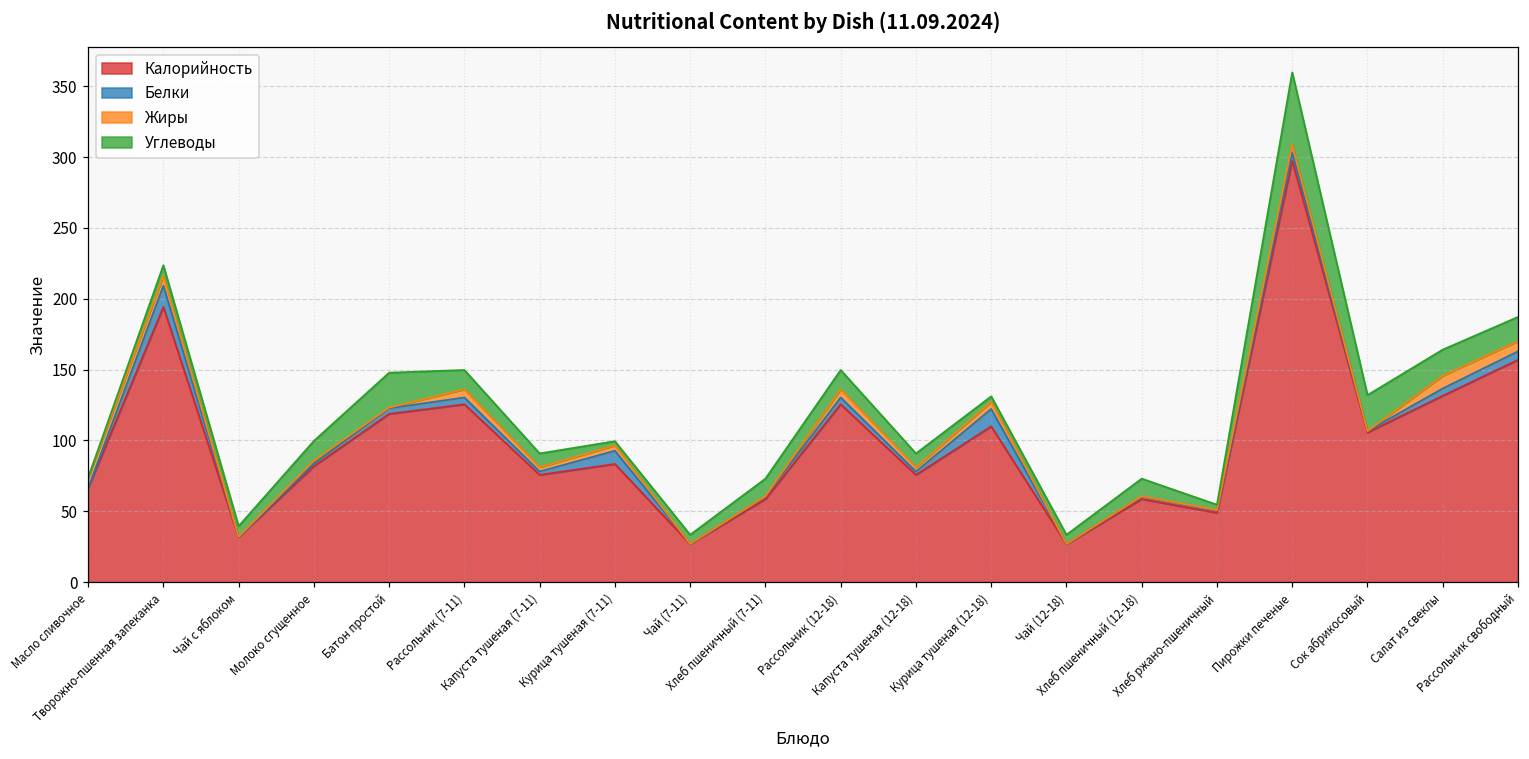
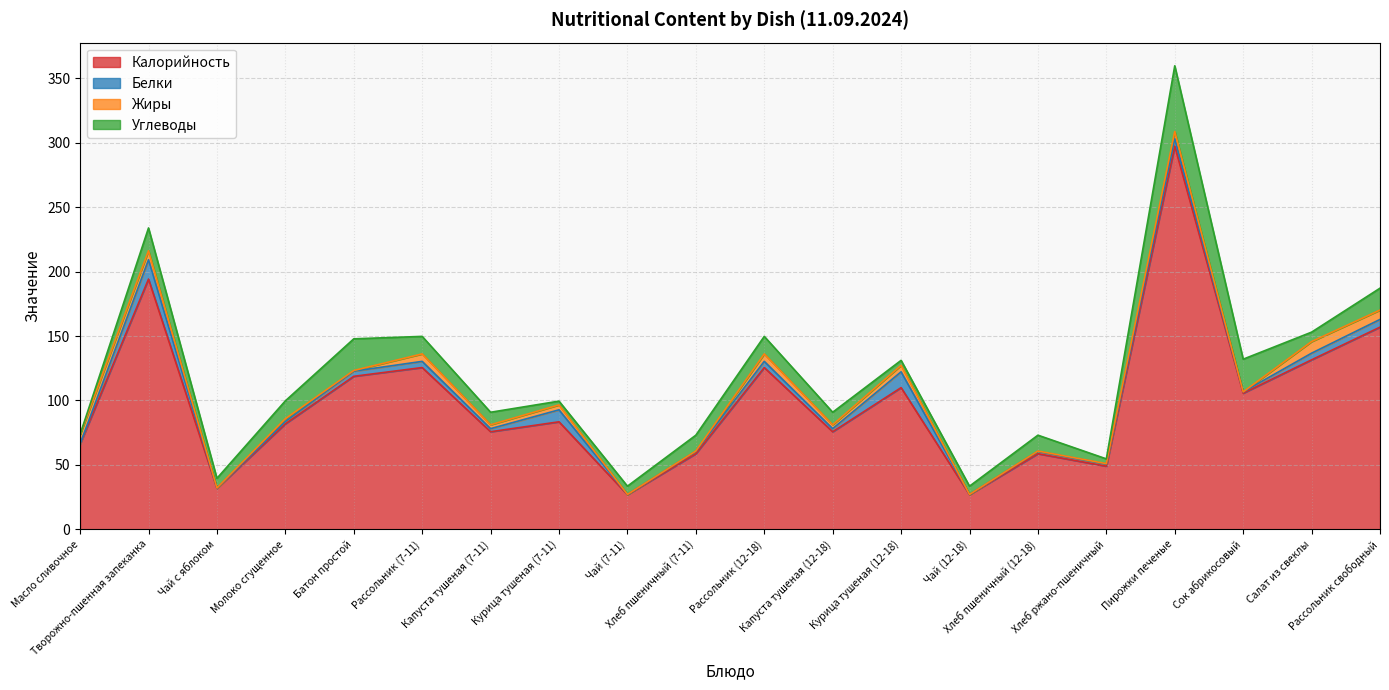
Углеводы, Творожно-пшенная запеканка: 7 -> 18
Углеводы, Салат из свеклы: 18 -> 7
